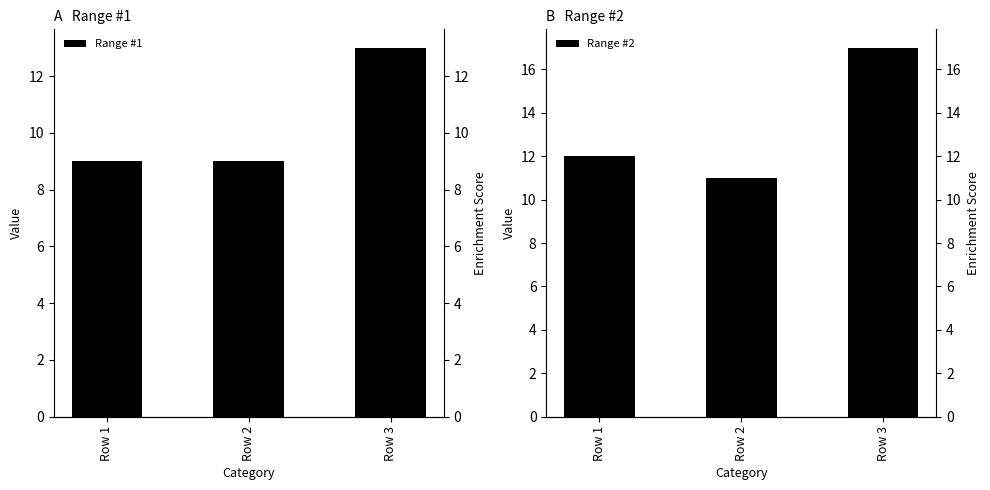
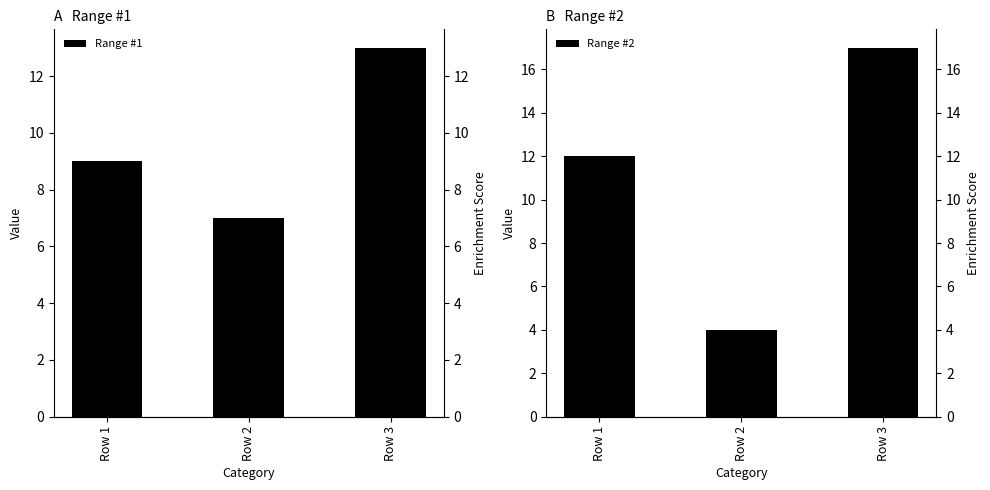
A Range #1, Row 2: 9 -> 7
B Range #2, Row 2: 11 -> 4
